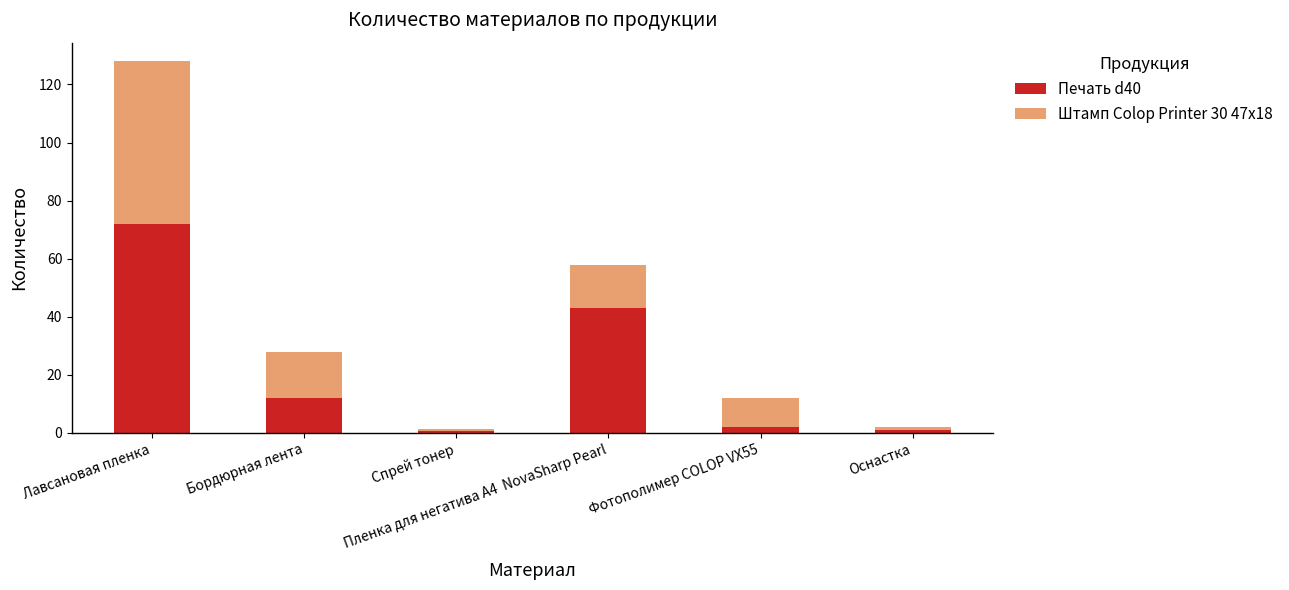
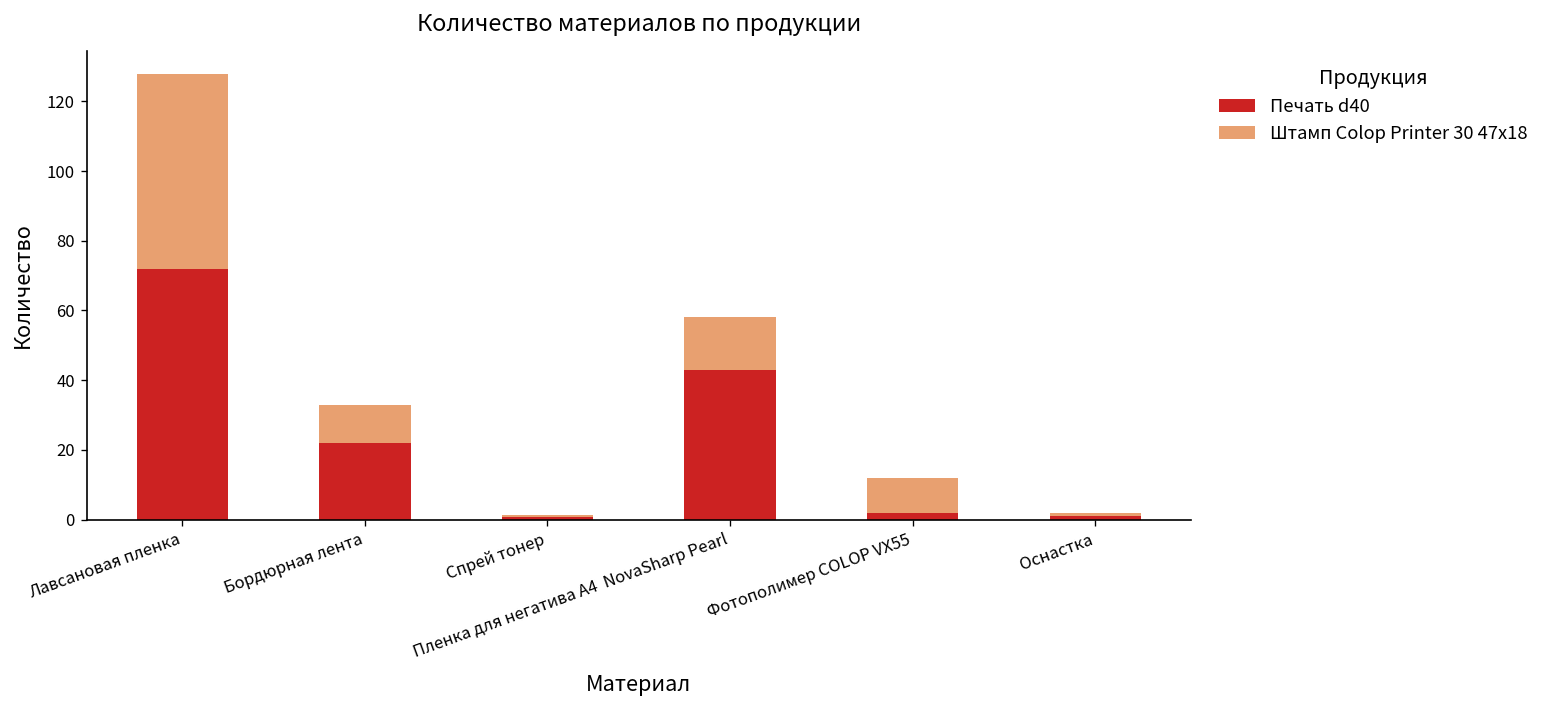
Печать d40, Бордюрная лента: 12 -> 22
Штамп Colop Printer 30 47х18, Бордюрная лента: 16 -> 11
